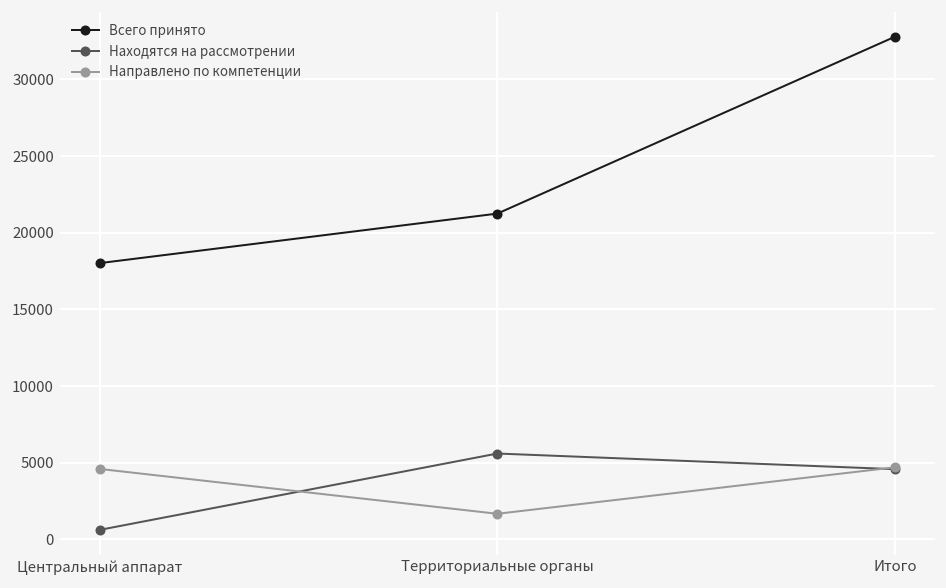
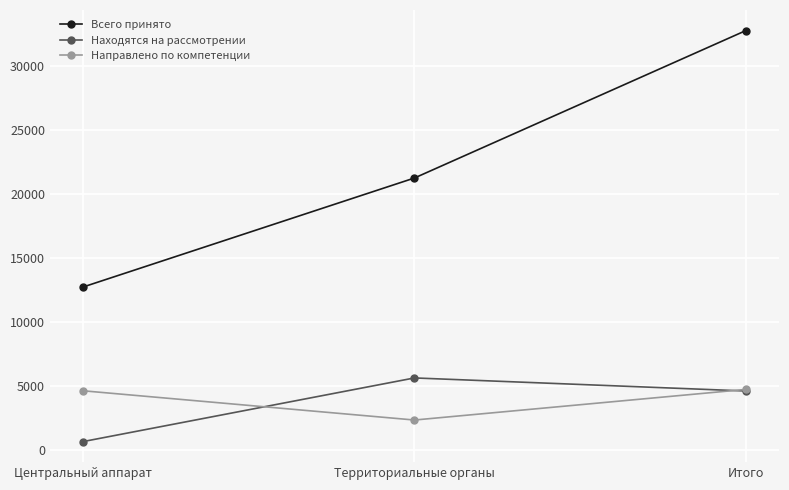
Всего принято, Центральный аппарат: 18000 -> 12700
Направлено по компетенции, Территориальные органы: 1700 -> 2300
